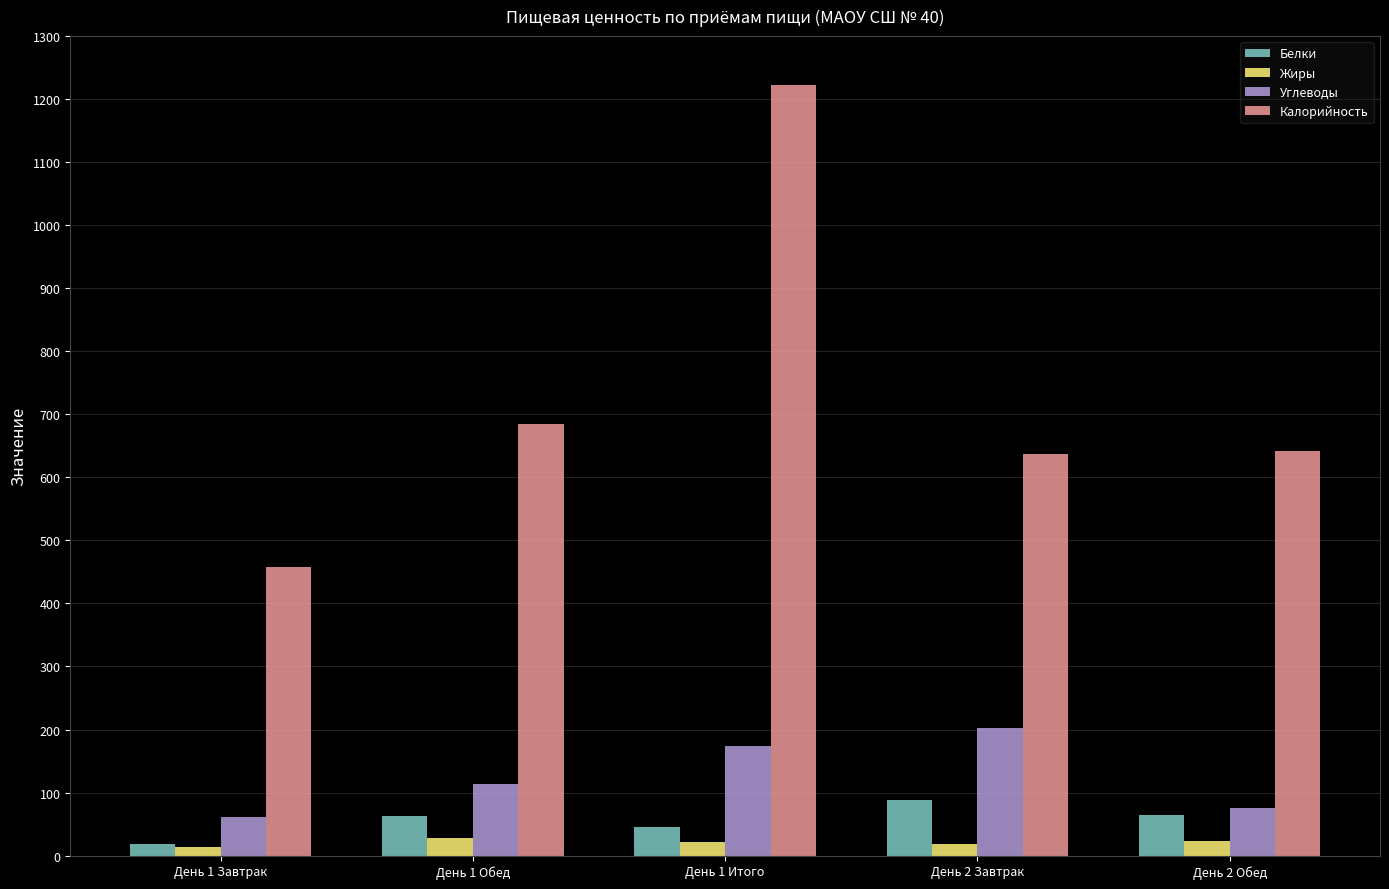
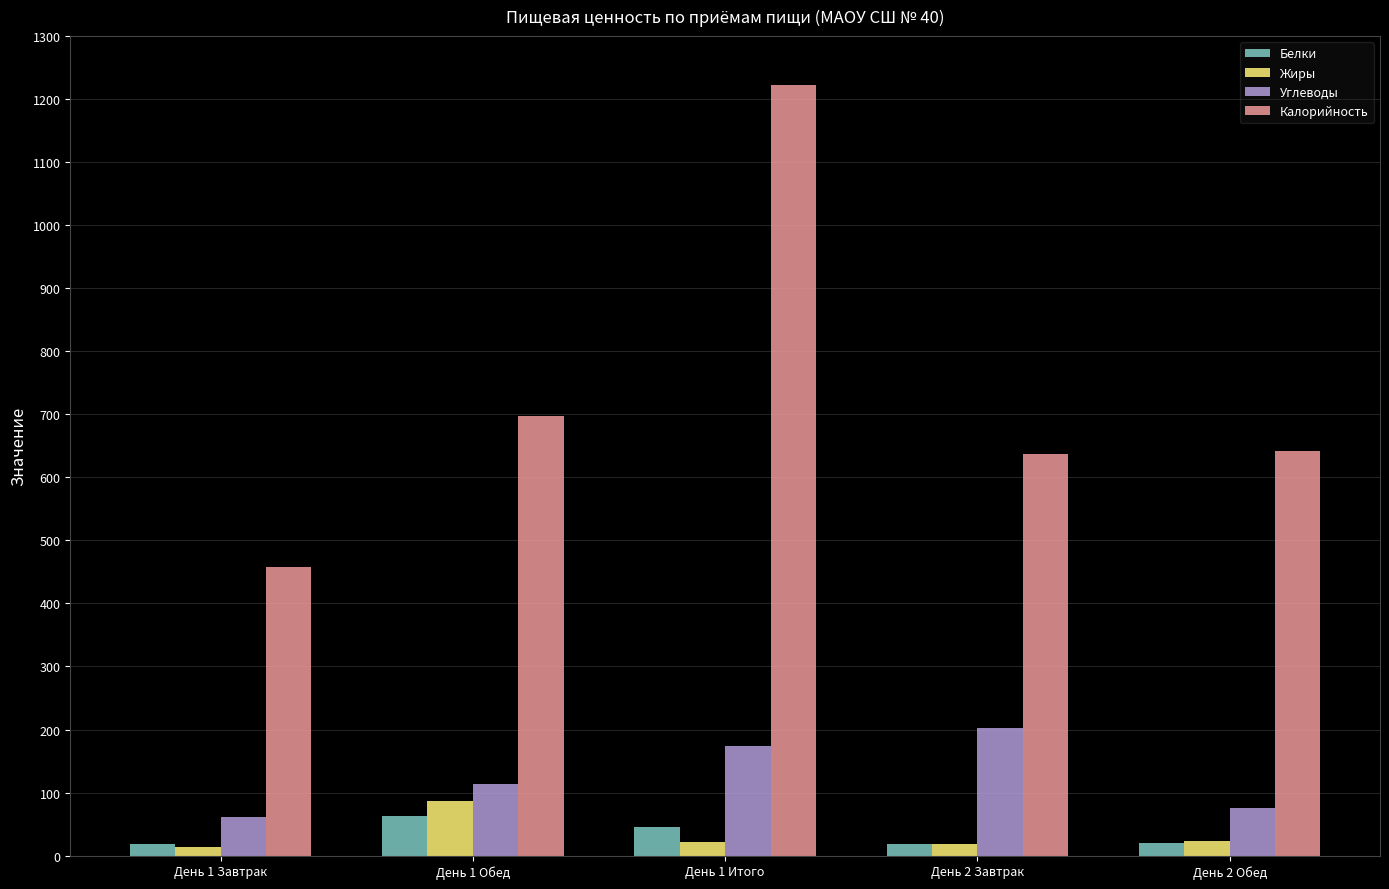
Жиры, День 1 Обед: 30 -> 90
Калорийность, День 1 Обед: 680 -> 700
Белки, День 2 Завтрак: 90 -> 20
Белки, День 2 Обед: 60 -> 20
